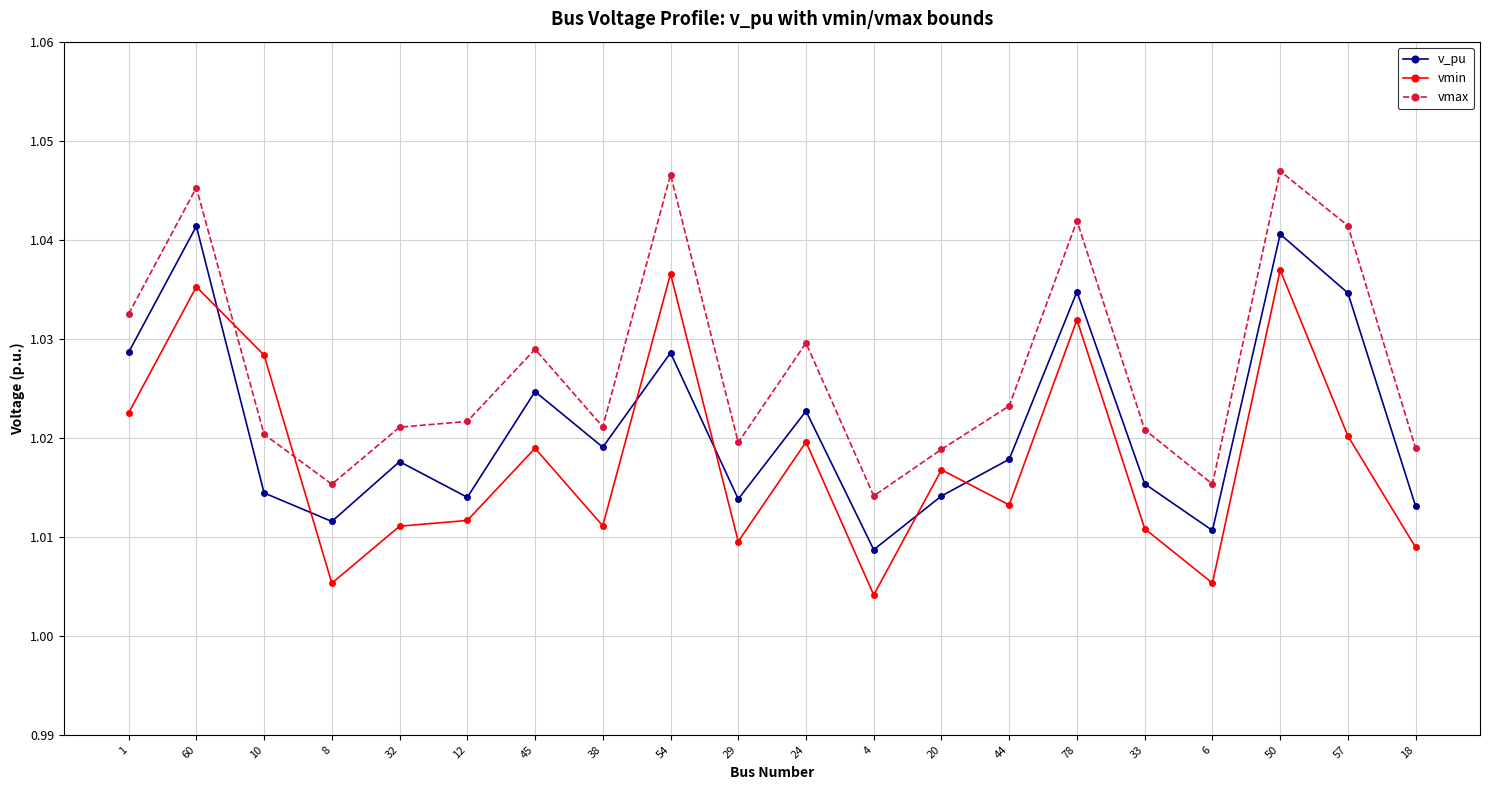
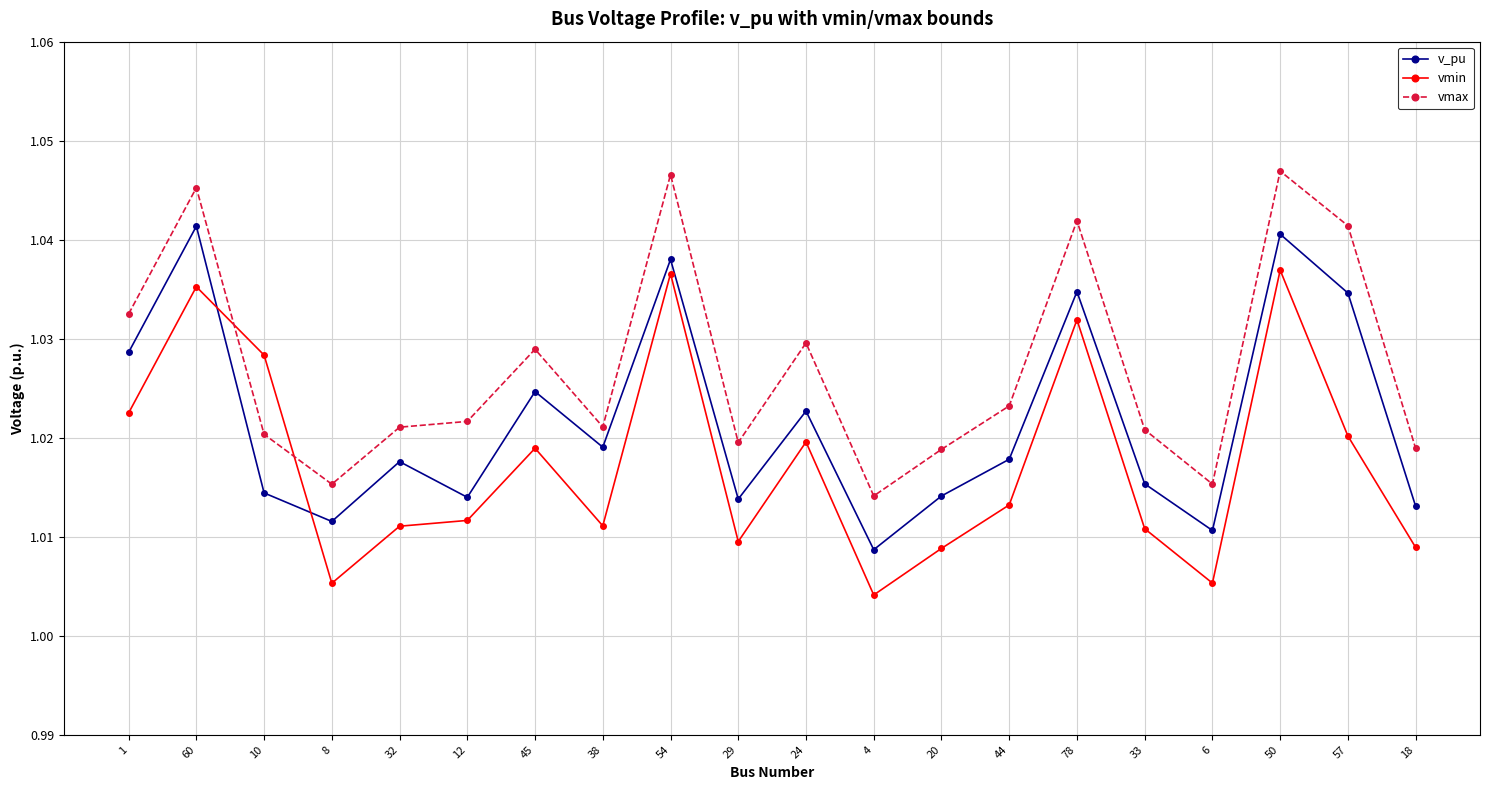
v_pu, 54: 1.029 -> 1.038
vmin, 20: 1.017 -> 1.009
